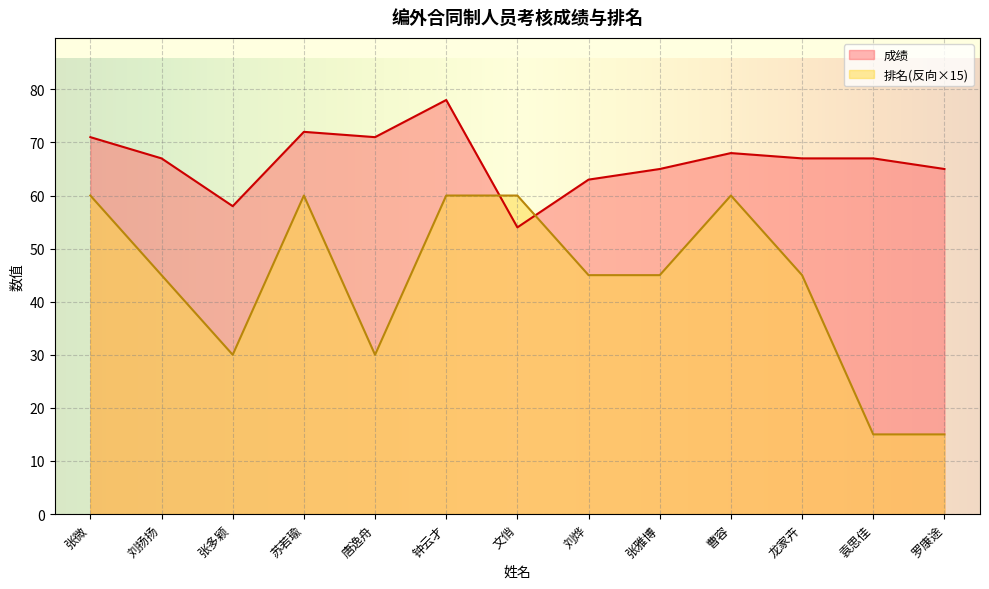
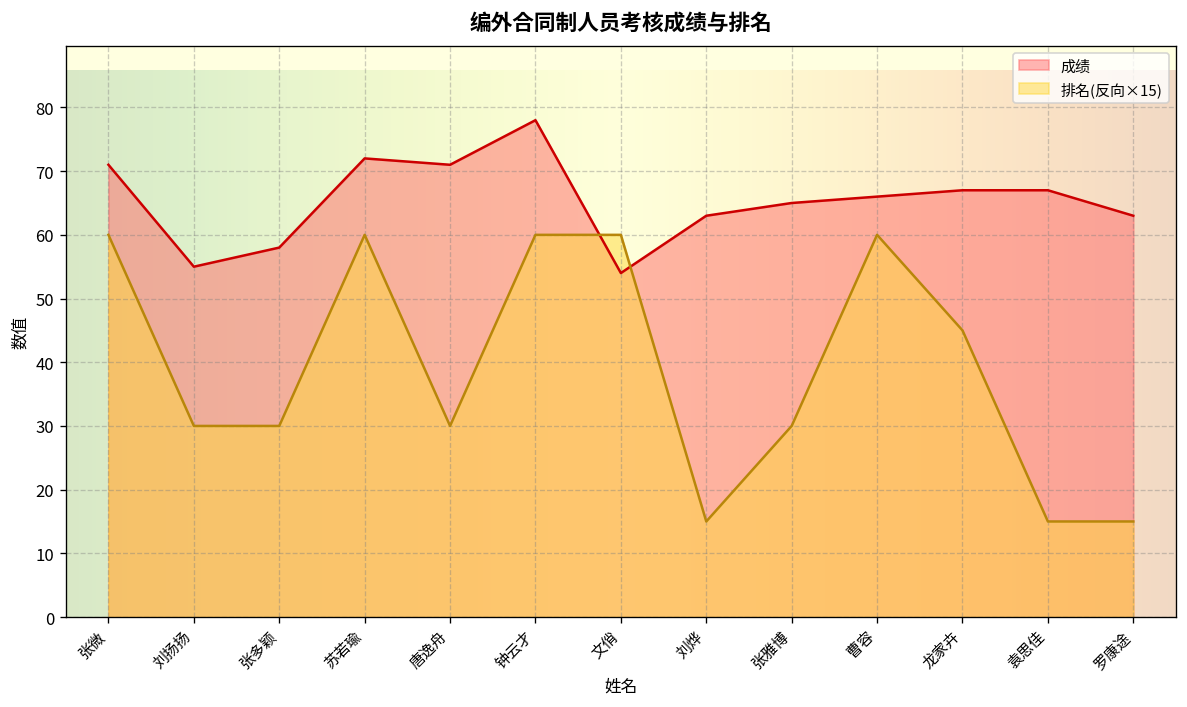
成绩, 刘扬扬: 67 -> 55
排名(反向×15), 刘扬扬: 45 -> 30
排名(反向×15), 刘烨: 45 -> 15
排名(反向×15), 张雅博: 45 -> 30
成绩, 曹容: 68 -> 66
成绩, 罗康途: 65 -> 63
